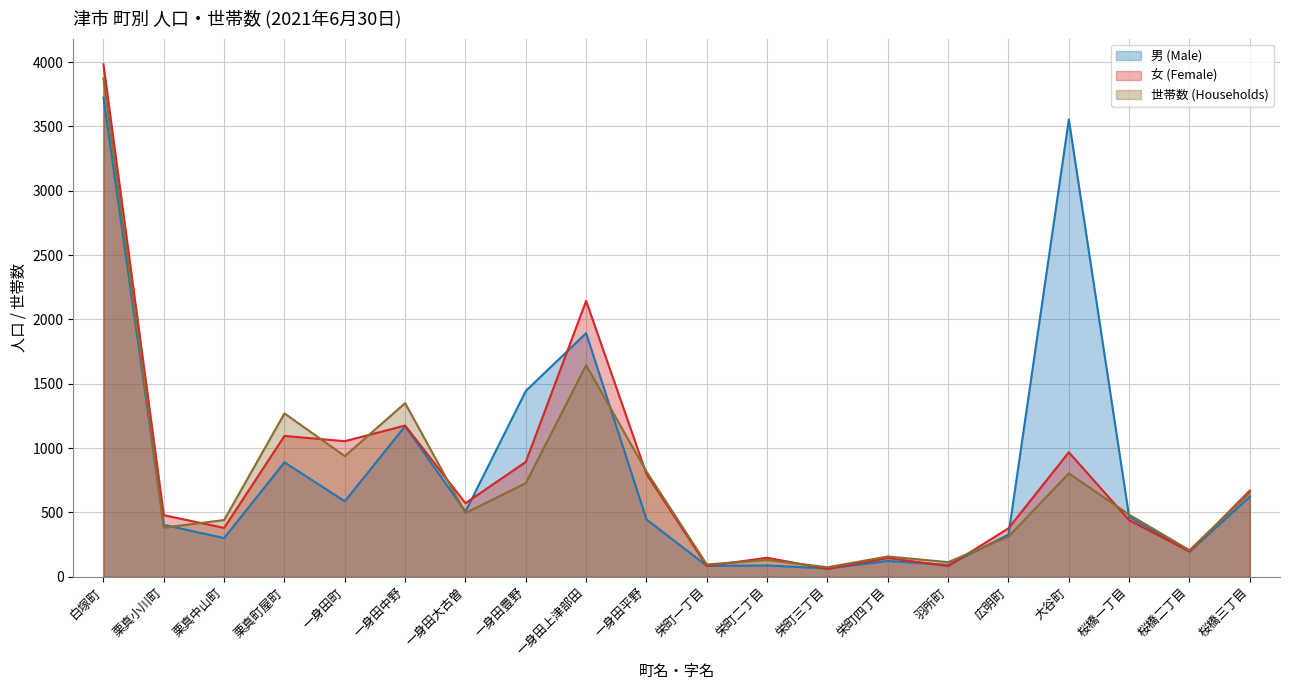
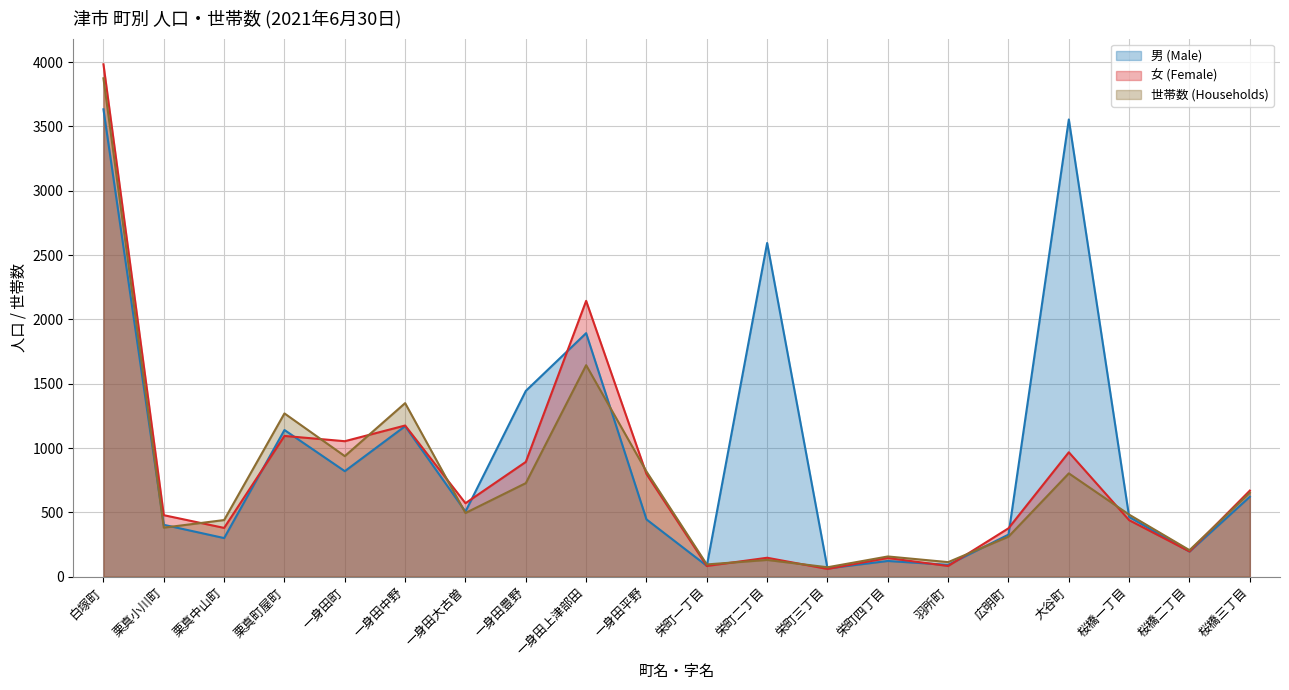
男 (Male), 白塚町: 3730 -> 3630
男 (Male), 栗真町屋町: 890 -> 1140
男 (Male), 一身田町: 590 -> 820
男 (Male), 栄町二丁目: 90 -> 2590
